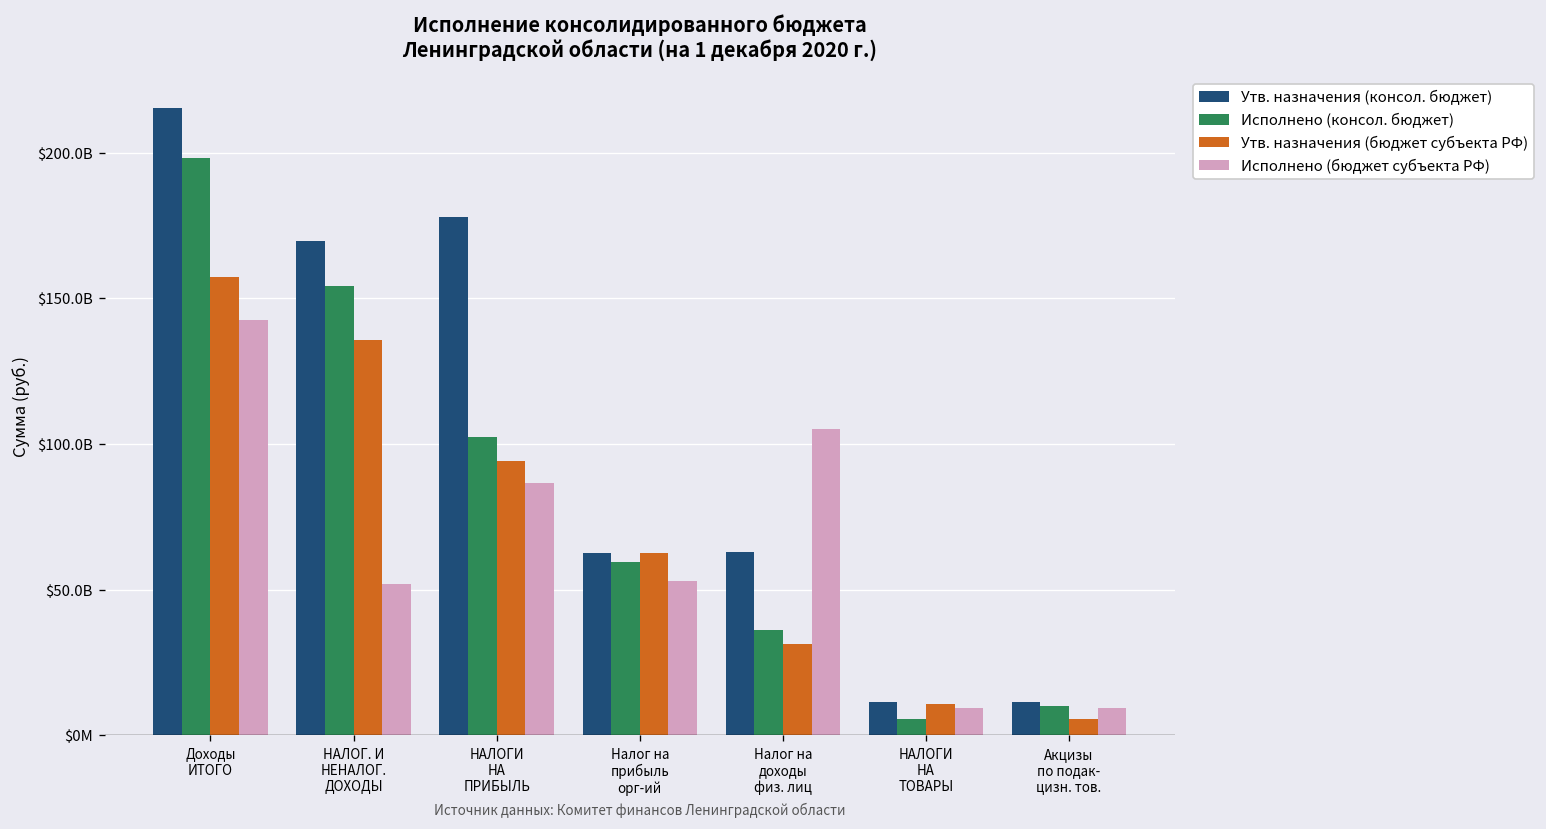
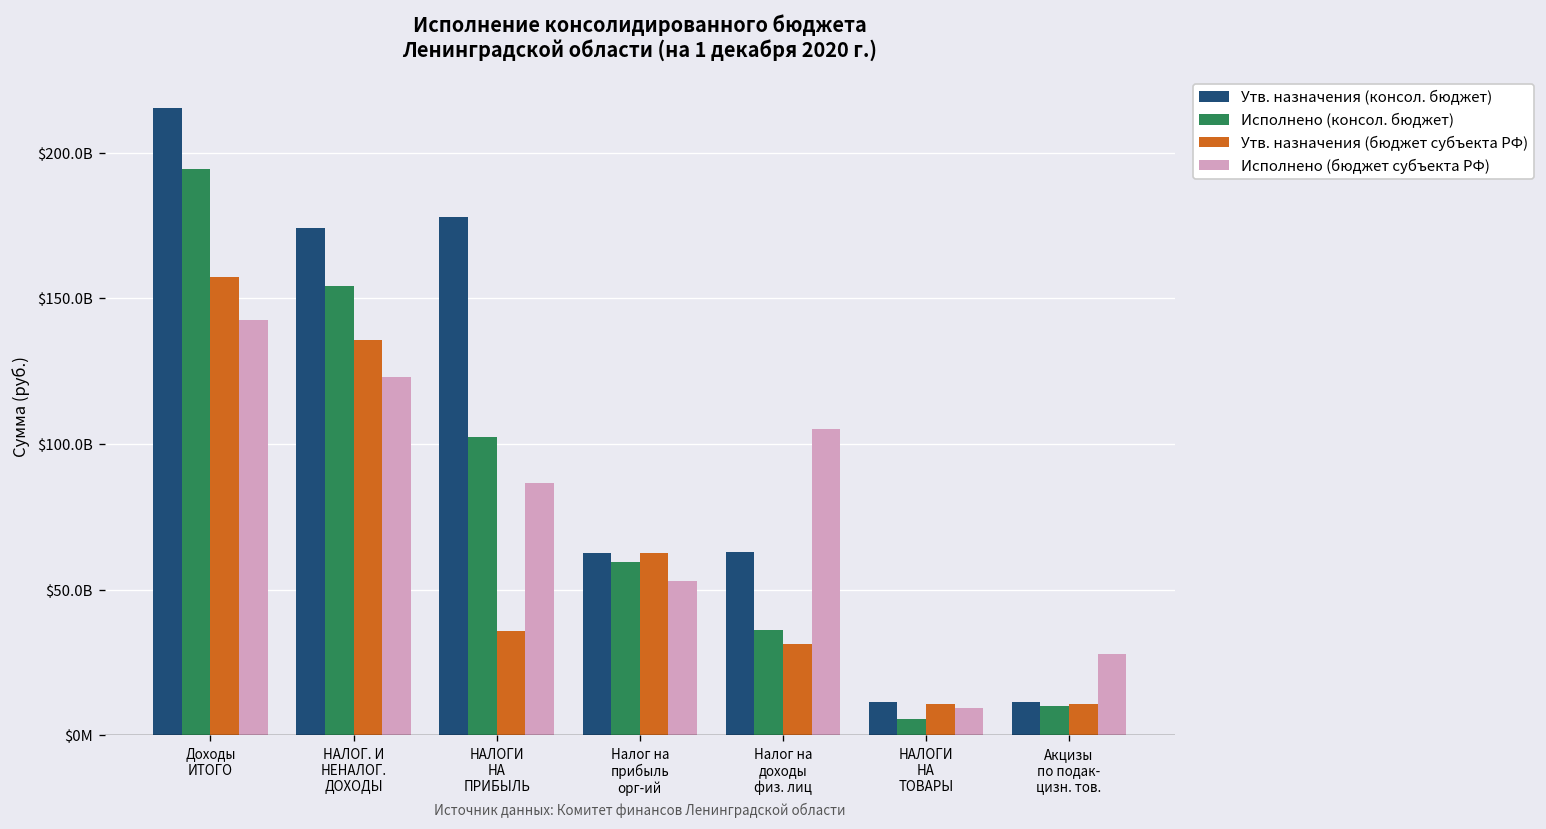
Исполнено (консол. бюджет), Доходы ИТОГО: $198000000000 -> $194000000000
Утв. назначения (консол. бюджет), НАЛОГ. И НЕНАЛОГ. ДОХОДЫ: $170000000000 -> $174000000000
Исполнено (бюджет субъекта РФ), НАЛОГ. И НЕНАЛОГ. ДОХОДЫ: $52000000000 -> $123000000000
Утв. назначения (бюджет субъекта РФ), НАЛОГИ НА ПРИБЫЛЬ: $94000000000 -> $36000000000
Утв. назначения (бюджет субъекта РФ), Акцизы по подак- цизн. тов.: $6000000000 -> $11000000000
Исполнено (бюджет субъекта РФ), Акцизы по подак- цизн. тов.: $10000000000 -> $28000000000
